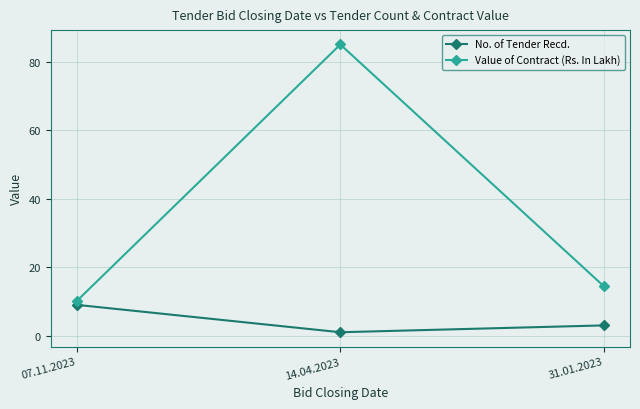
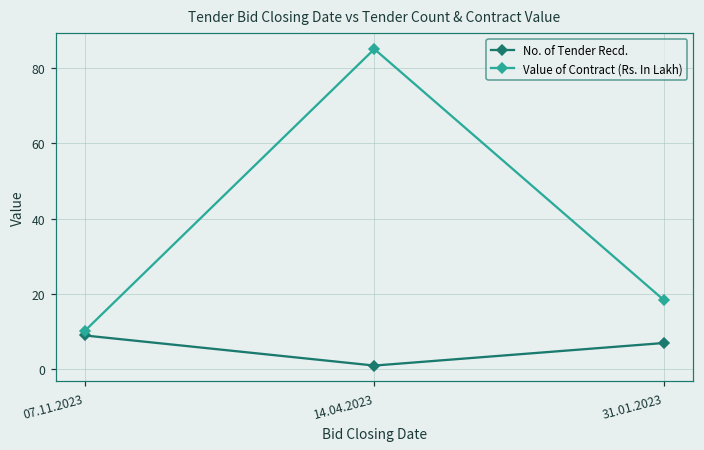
No. of Tender Recd., 31.01.2023: 3 -> 7
Value of Contract (Rs. In Lakh), 31.01.2023: 14 -> 18
